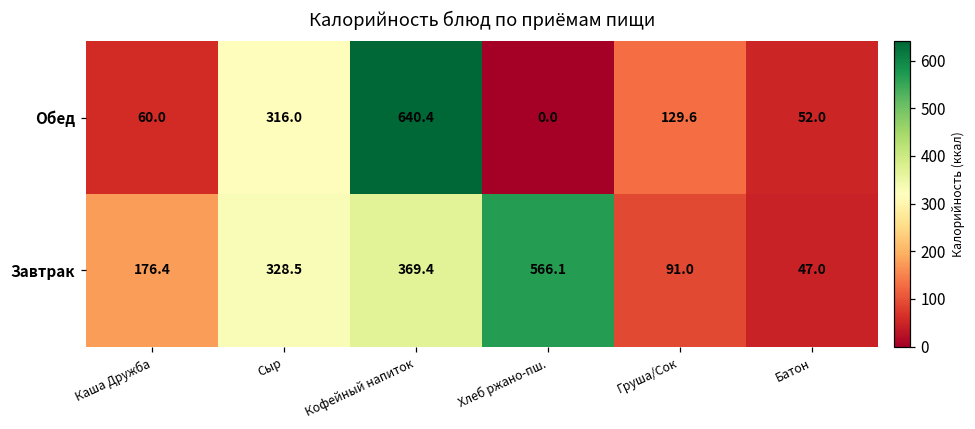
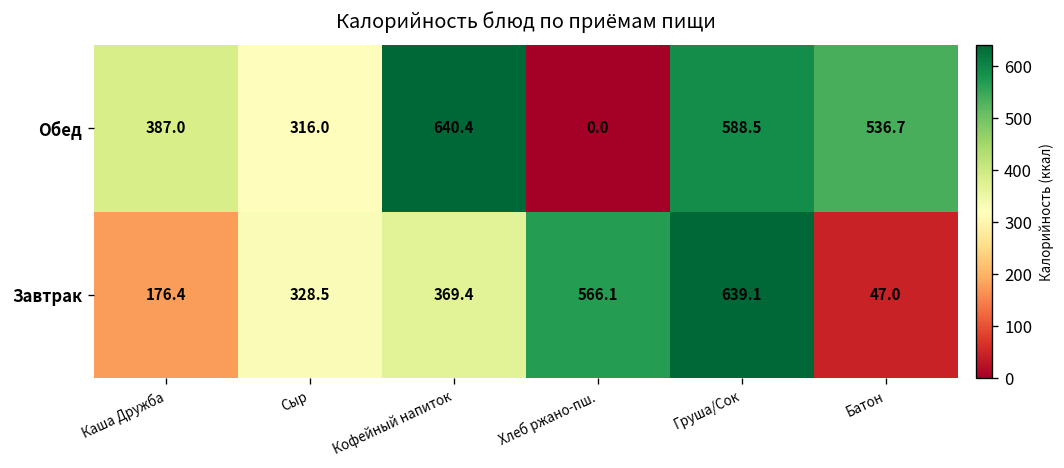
Обед, Каша Дружба: 60.0 -> 387.0
Обед, Груша/Сок: 129.6 -> 588.5
Обед, Батон: 52.0 -> 536.7
Завтрак, Груша/Сок: 91.0 -> 639.1
